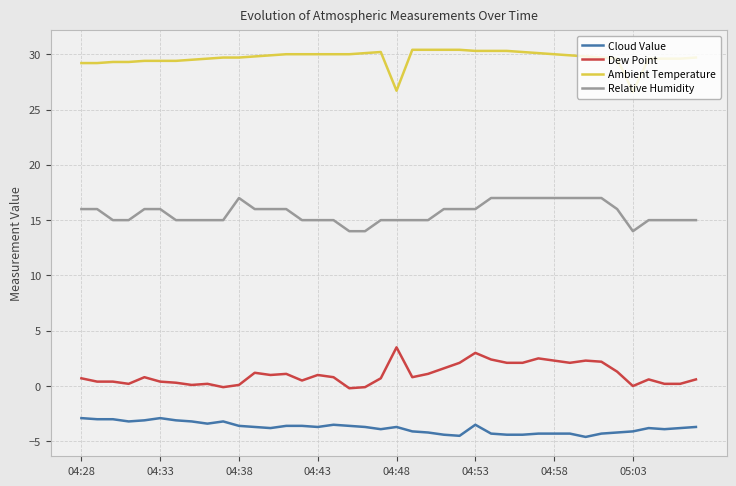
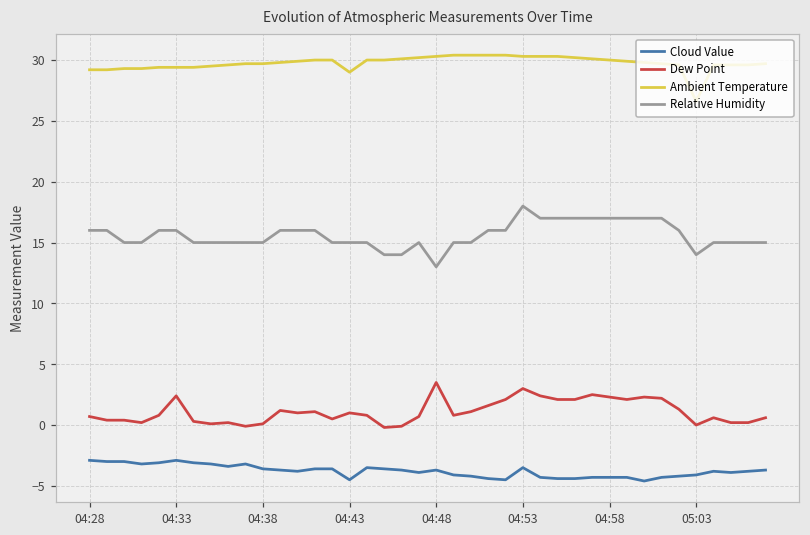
Dew Point, 04:33: 0.4 -> 2.4
Relative Humidity, 04:38: 17 -> 15
Cloud Value, 04:43: -3.7 -> -4.5
Ambient Temperature, 04:43: 30 -> 29
Ambient Temperature, 04:48: 26.7 -> 30.3
Relative Humidity, 04:48: 15 -> 13
Relative Humidity, 04:53: 16 -> 18
